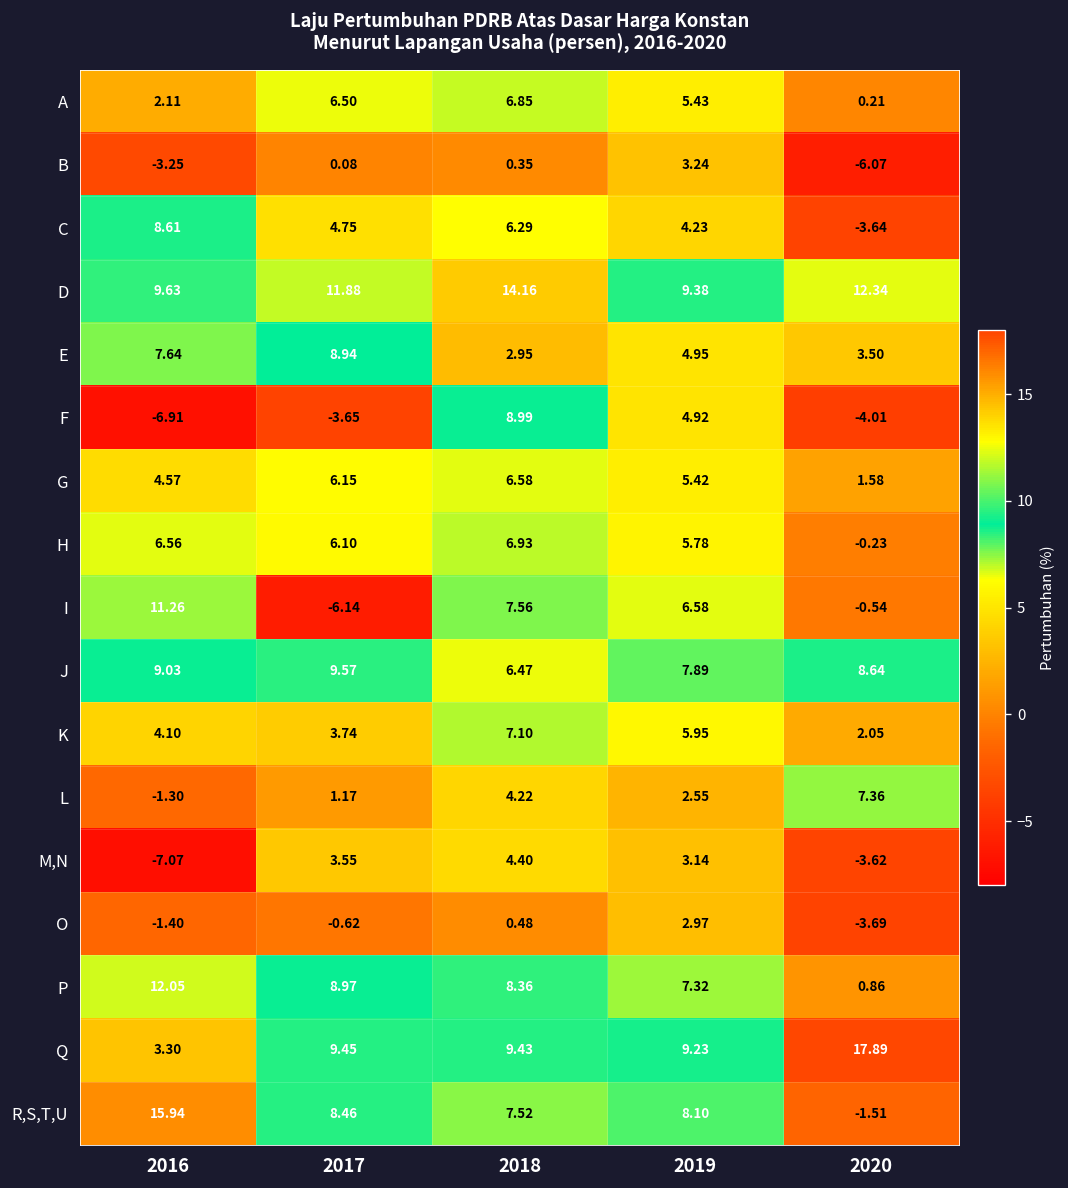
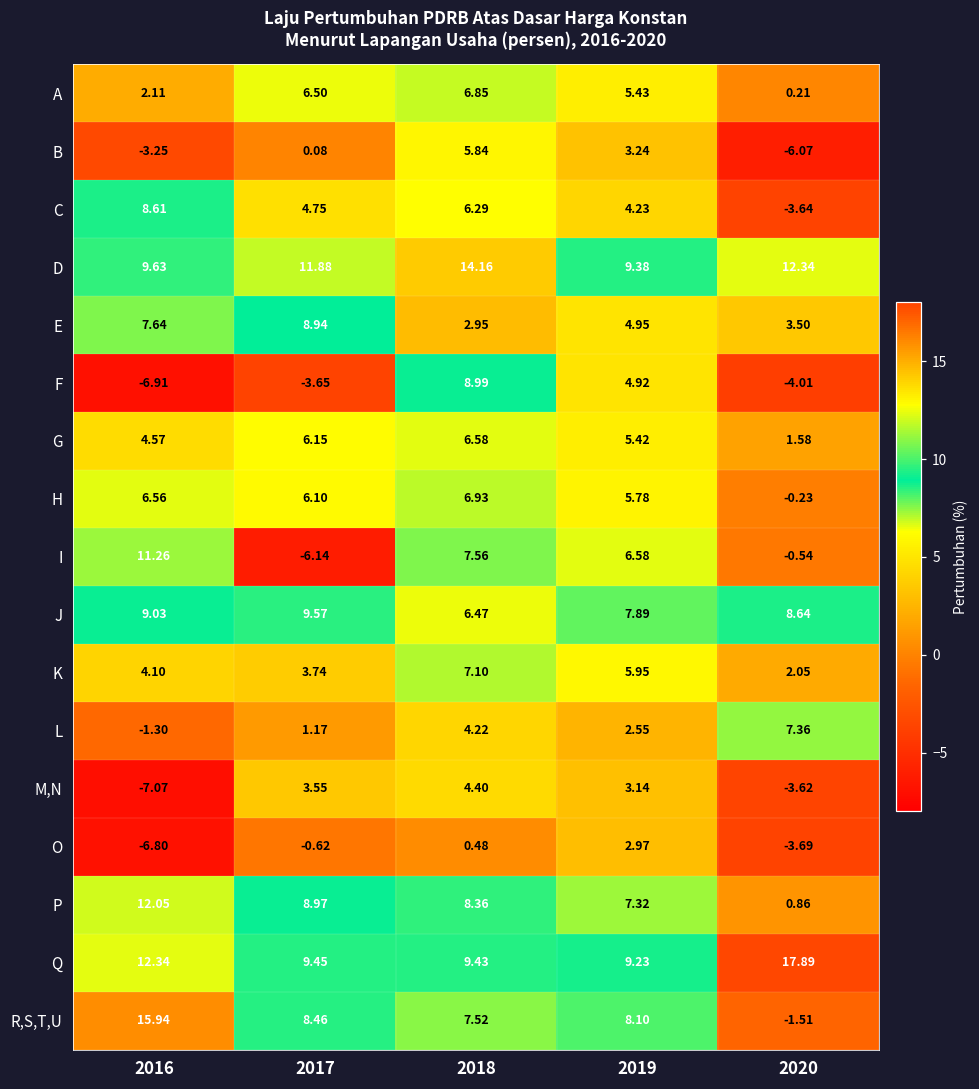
B, 2018: 0.35 -> 5.84
O, 2016: -1.40 -> -6.80
Q, 2016: 3.30 -> 12.34
